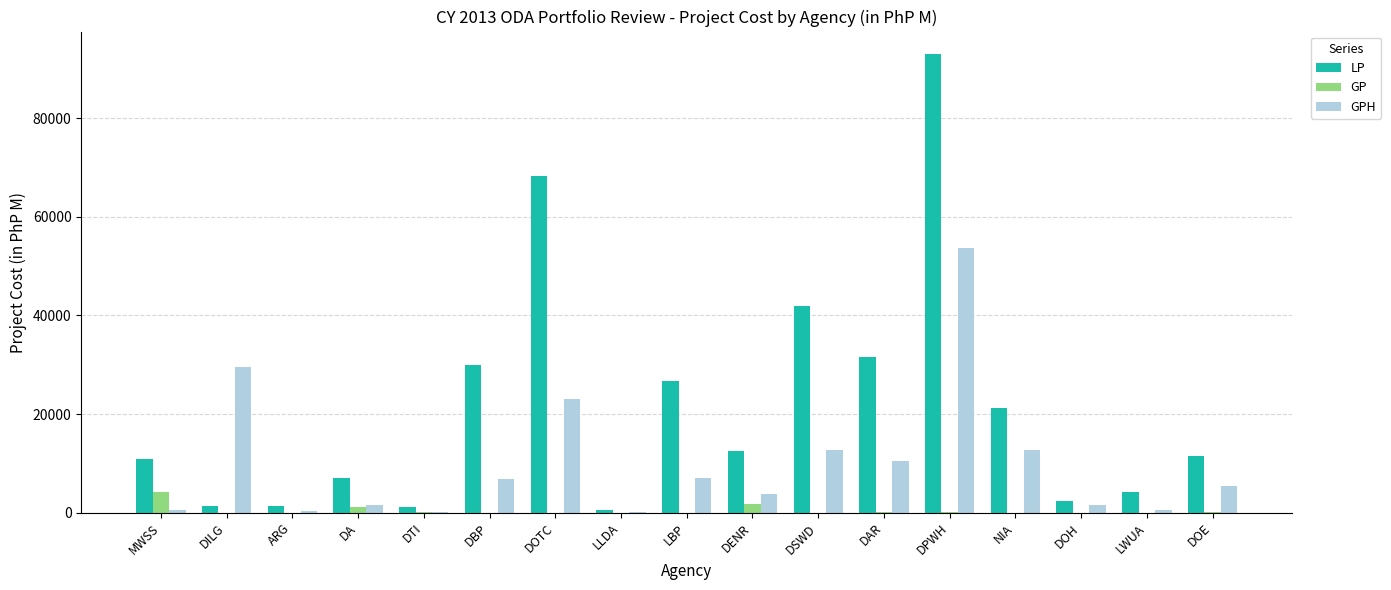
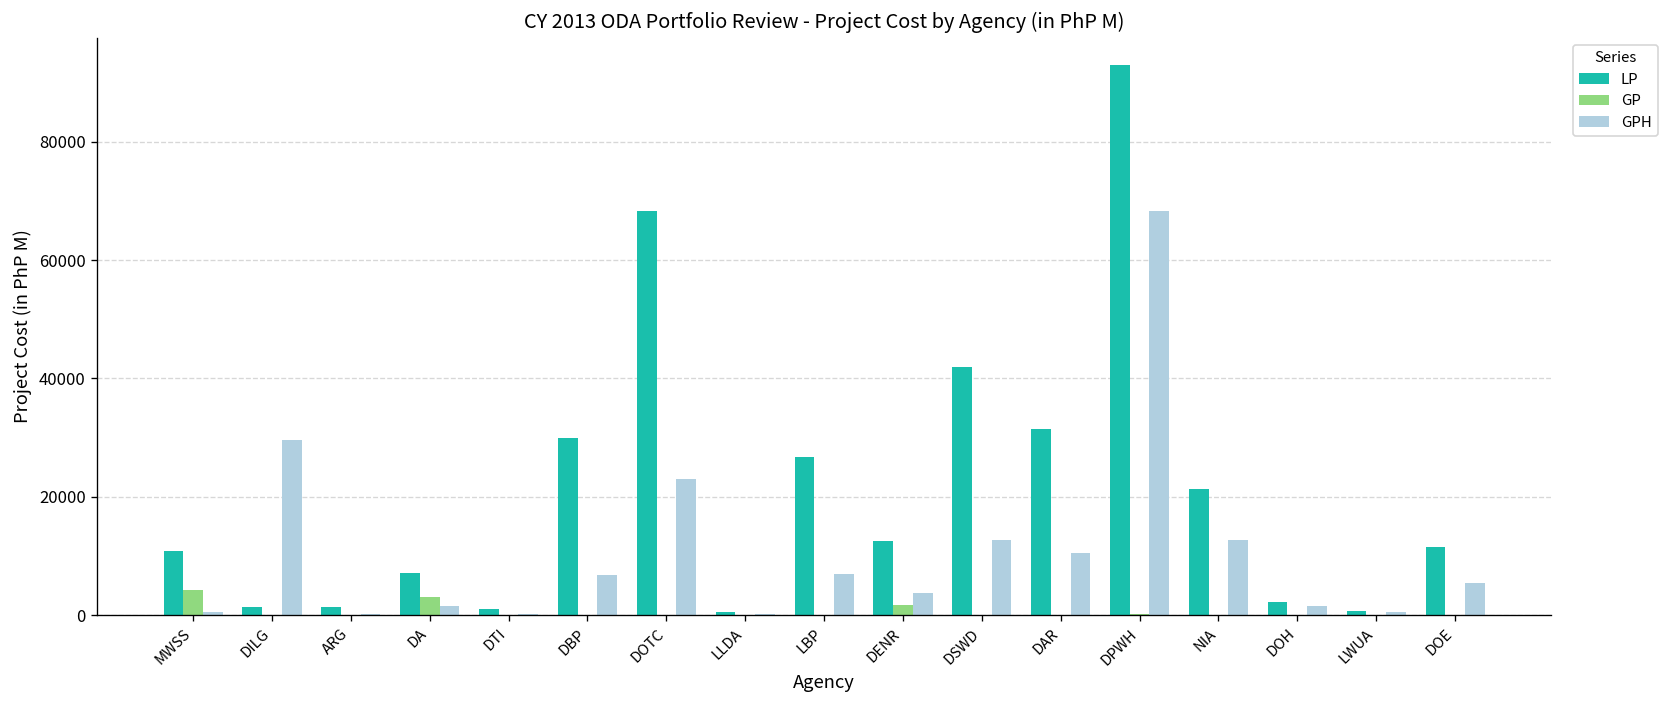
GP, DA: 1000 -> 3000
GPH, DPWH: 54000 -> 68000
LP, LWUA: 4000 -> 1000
